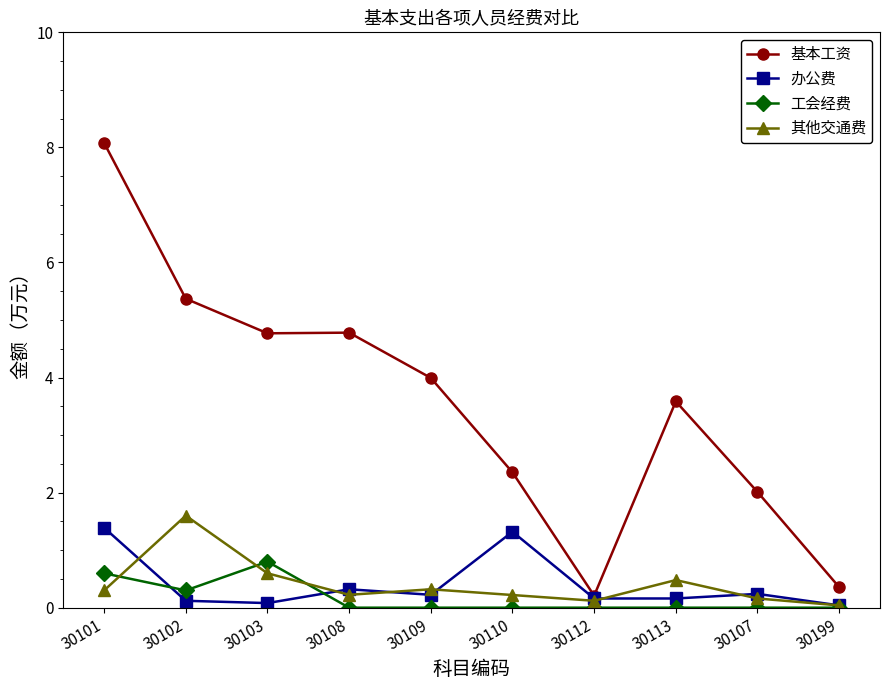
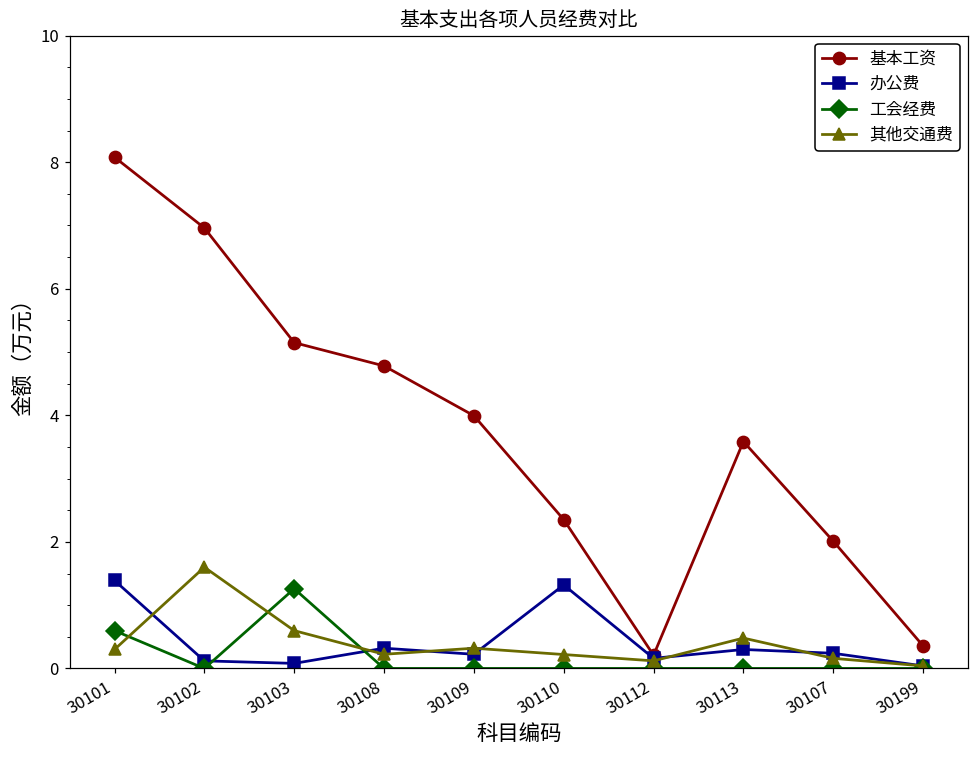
基本工资, 30102: 5.4 -> 7.0
工会经费, 30102: 0.3 -> 0.0
基本工资, 30103: 4.8 -> 5.1
工会经费, 30103: 0.8 -> 1.3
办公费, 30113: 0.2 -> 0.3
